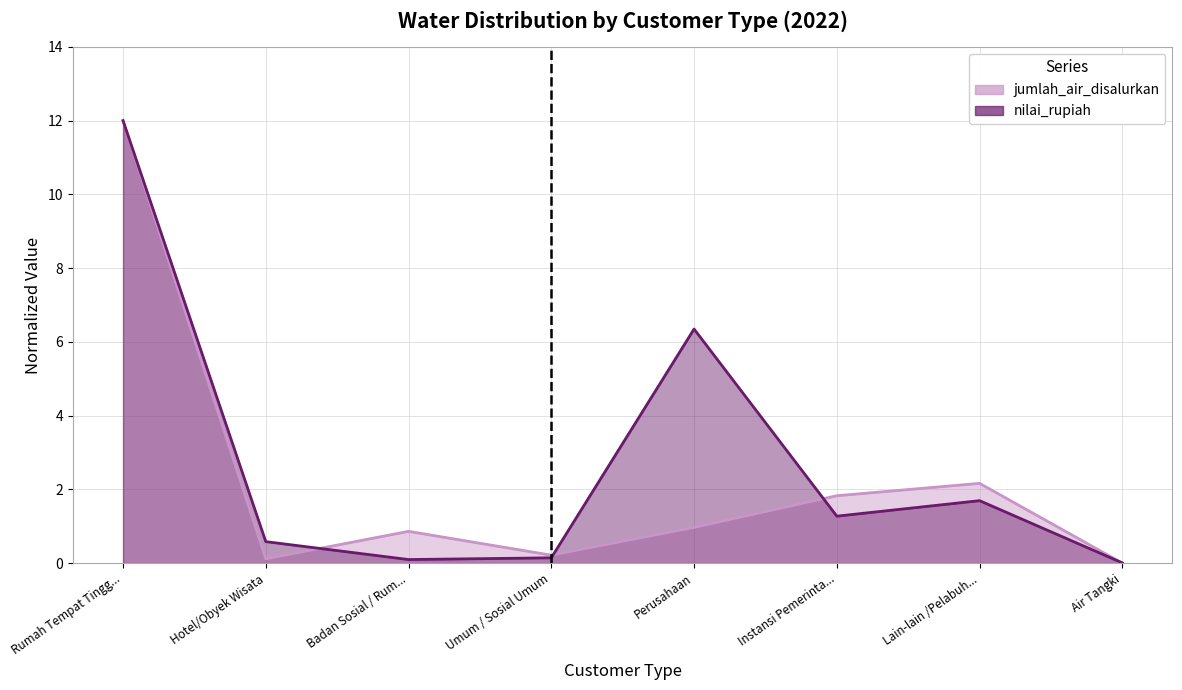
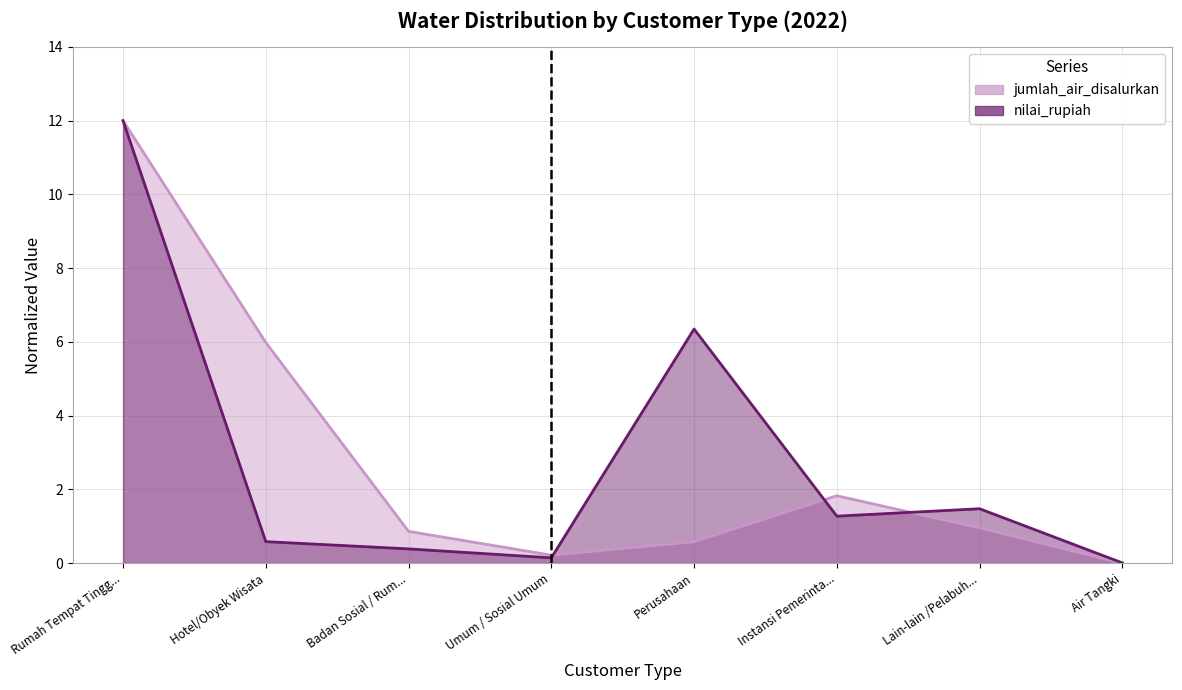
jumlah_air_disalurkan, Hotel/Obyek Wisata: 0.1 -> 6.0
nilai_rupiah, Badan Sosial / Rum...: 0.1 -> 0.4
jumlah_air_disalurkan, Perusahaan: 1.0 -> 0.6
jumlah_air_disalurkan, Lain-lain /Pelabuh...: 2.2 -> 1.0
nilai_rupiah, Lain-lain /Pelabuh...: 1.7 -> 1.5
